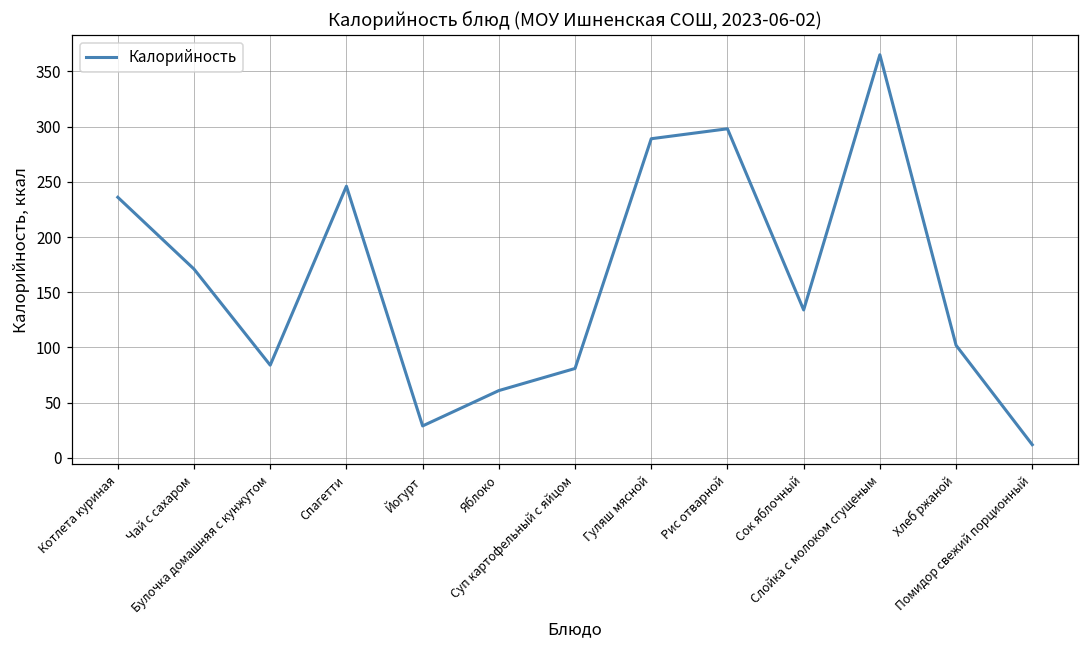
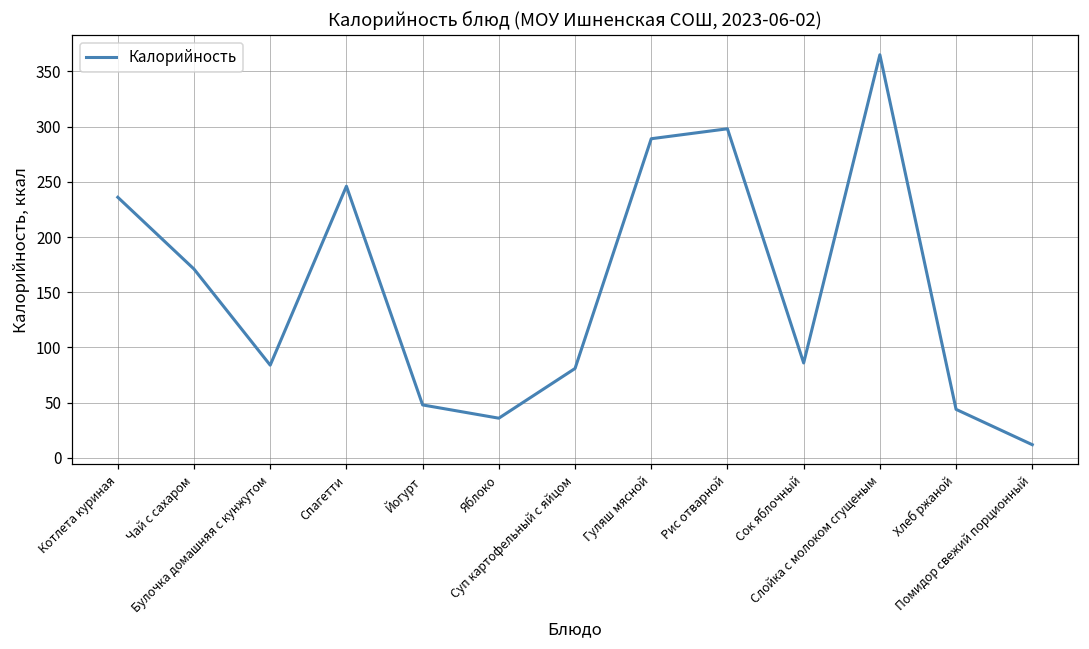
Йогурт: 29 -> 48
Яблоко: 61 -> 36
Сок яблочный: 134 -> 86
Хлеб ржаной: 102 -> 44
